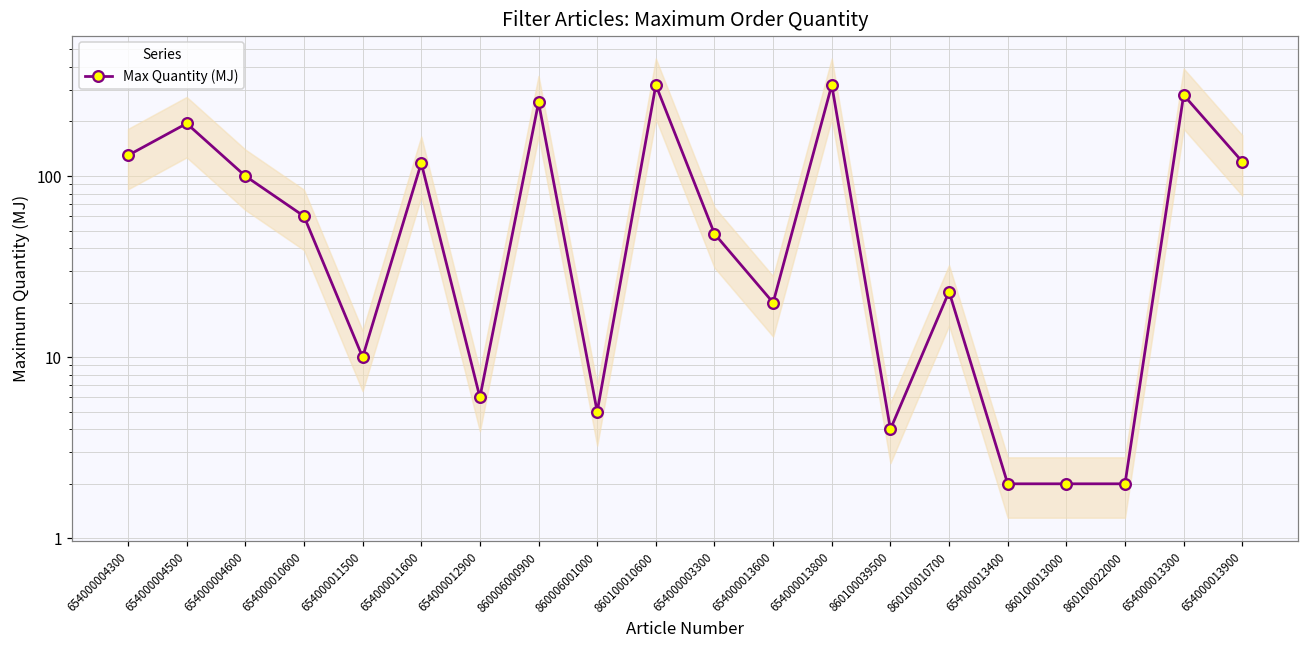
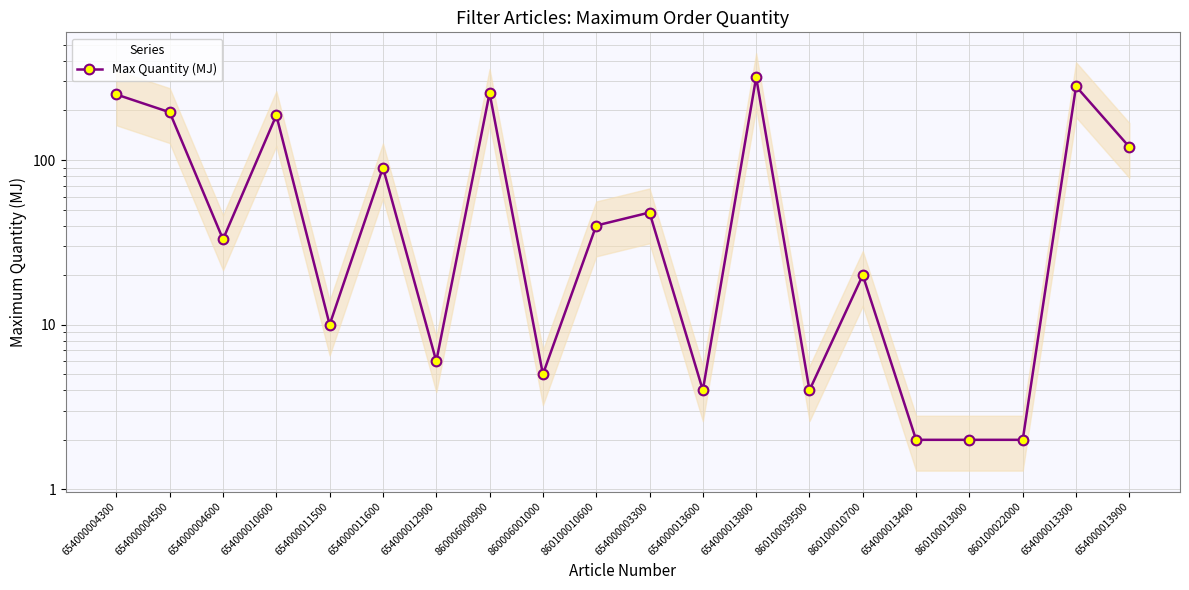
Max Quantity (MJ), 654000004300: 130 -> 250
Max Quantity (MJ), 654000004600: 100 -> 33
Max Quantity (MJ), 654000010600: 60 -> 190
Max Quantity (MJ), 654000011600: 120 -> 90
Max Quantity (MJ), 860100010600: 320 -> 40
Max Quantity (MJ), 654000013600: 20 -> 4
Max Quantity (MJ), 860100010700: 23 -> 20
